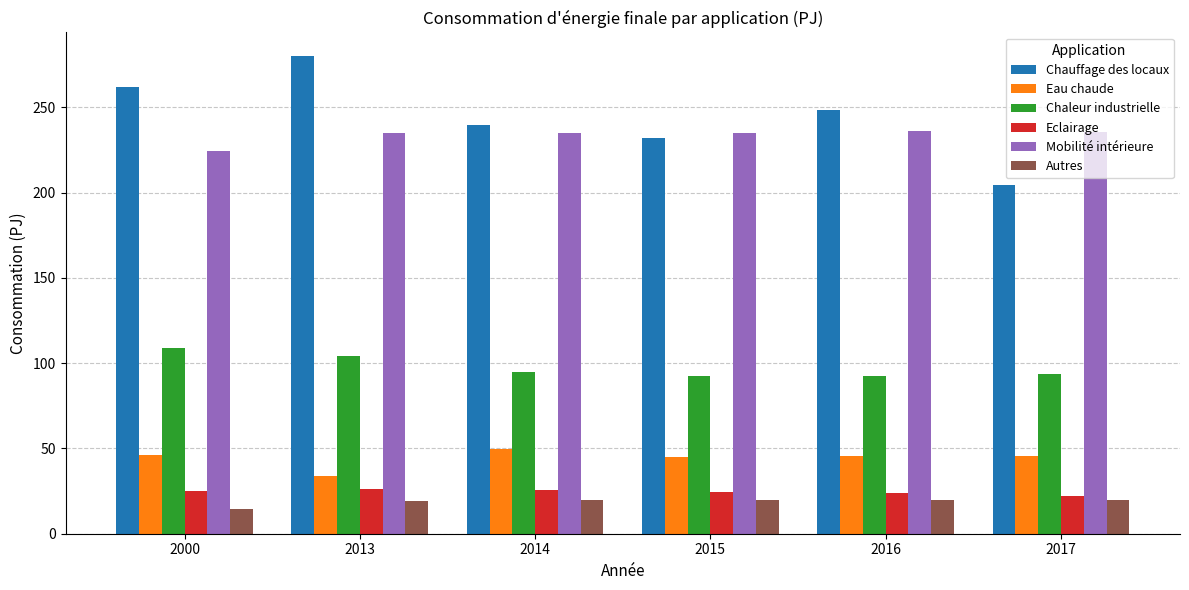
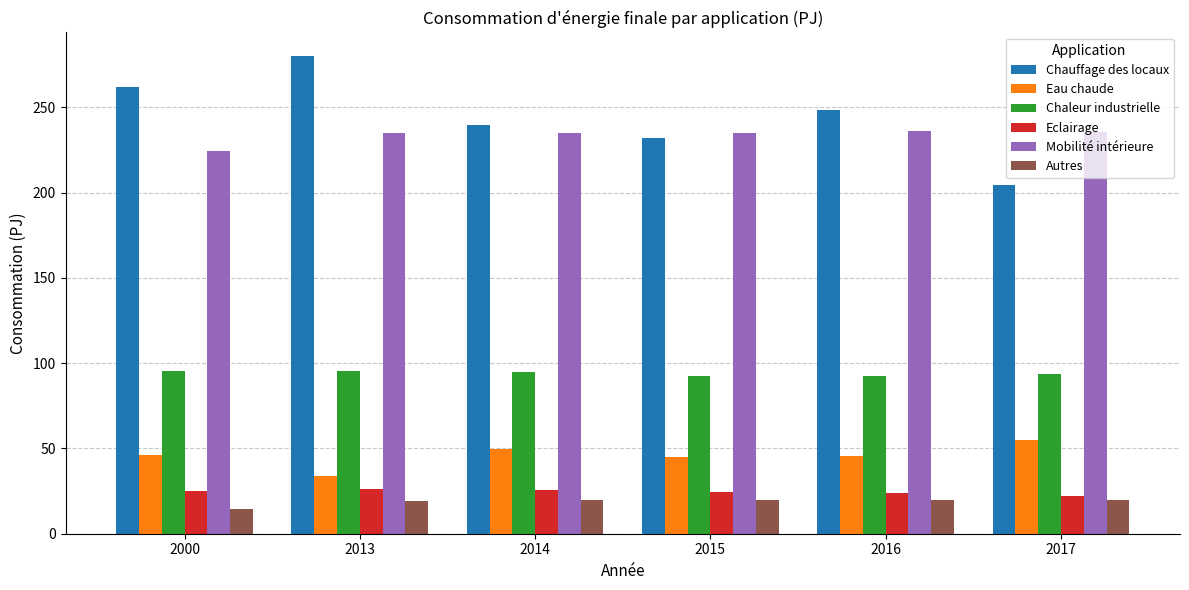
Chaleur industrielle, 2000: 109 -> 95
Chaleur industrielle, 2013: 104 -> 96
Eau chaude, 2017: 46 -> 55
